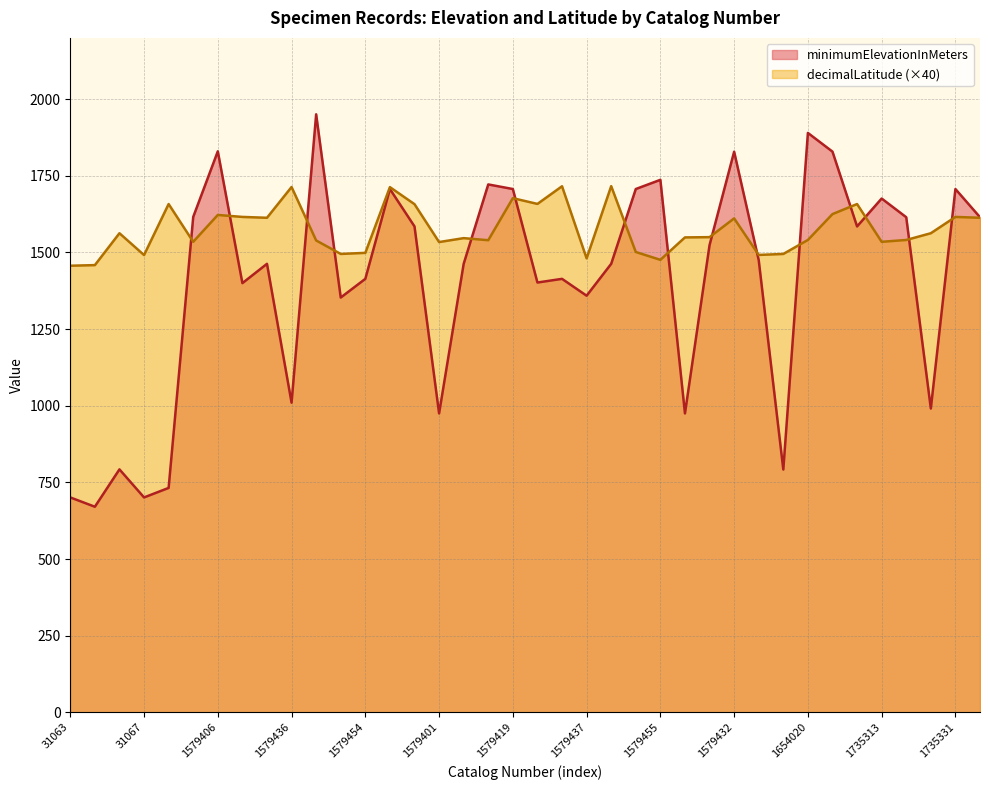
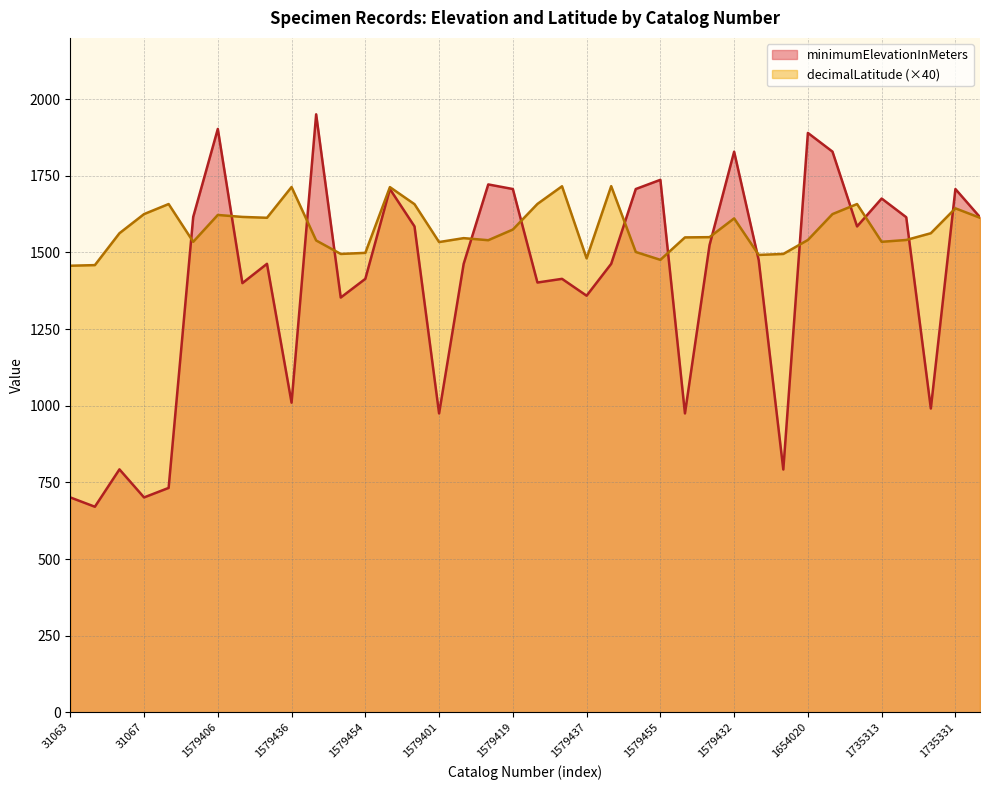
decimalLatitude (×40), 31067: 1490 -> 1630
minimumElevationInMeters, 1579406: 1830 -> 1900
decimalLatitude (×40), 1579419: 1680 -> 1570
decimalLatitude (×40), 1735331: 1620 -> 1640
